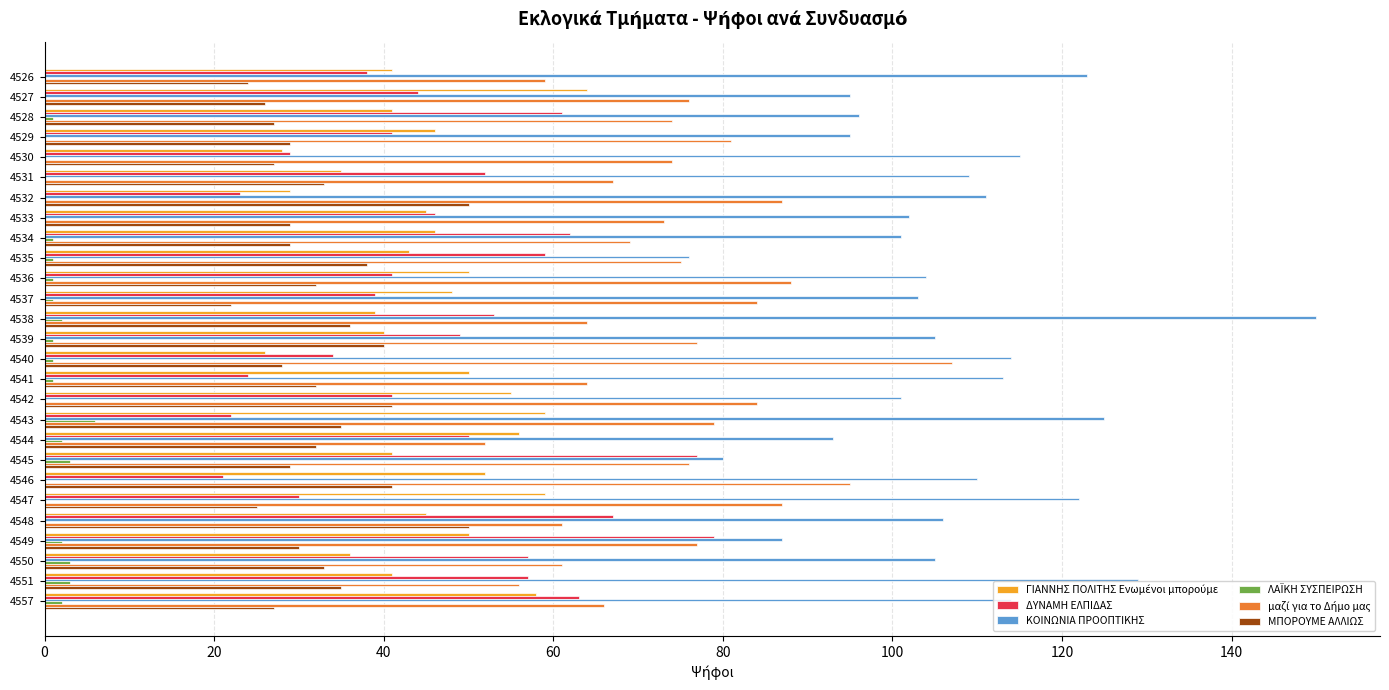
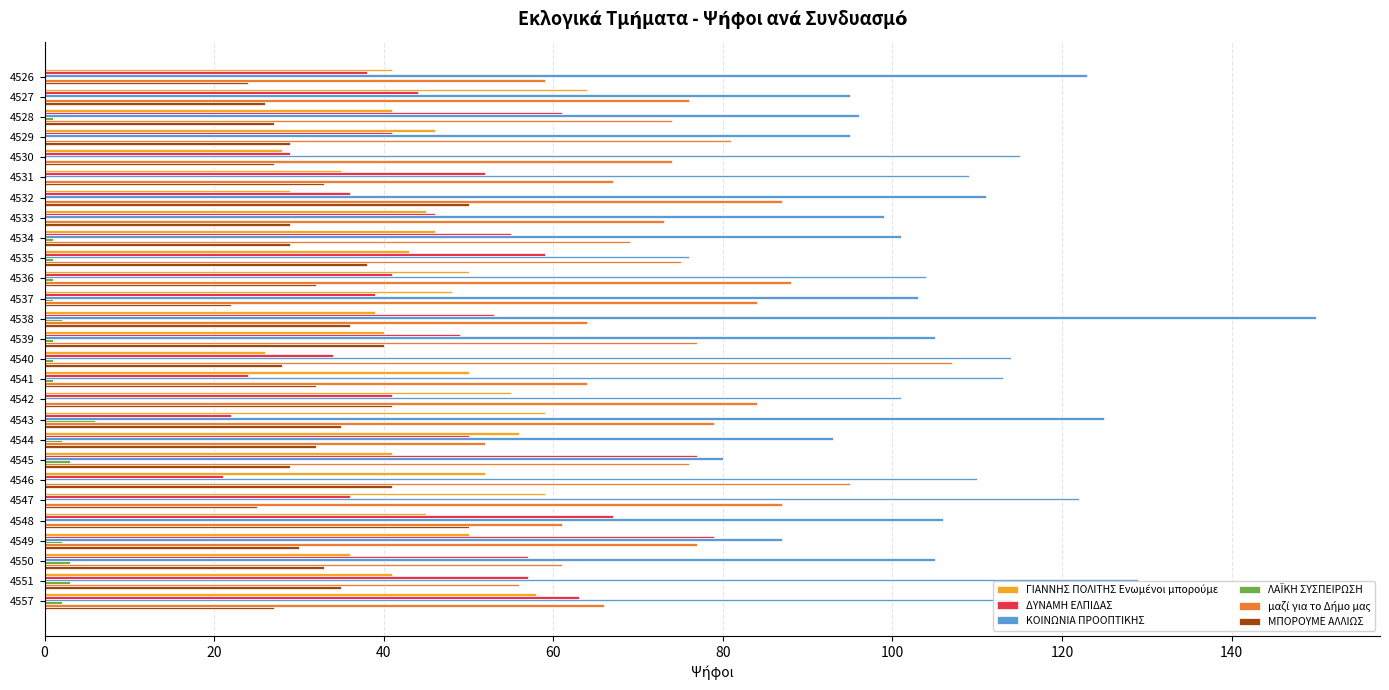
ΔΥΝΑΜΗ ΕΛΠΙΔΑΣ, 4532: 23 -> 36
ΚΟΙΝΩΝΙΑ ΠΡΟΟΠΤΙΚΗΣ, 4533: 102 -> 99
ΔΥΝΑΜΗ ΕΛΠΙΔΑΣ, 4534: 62 -> 55
ΔΥΝΑΜΗ ΕΛΠΙΔΑΣ, 4547: 30 -> 36
